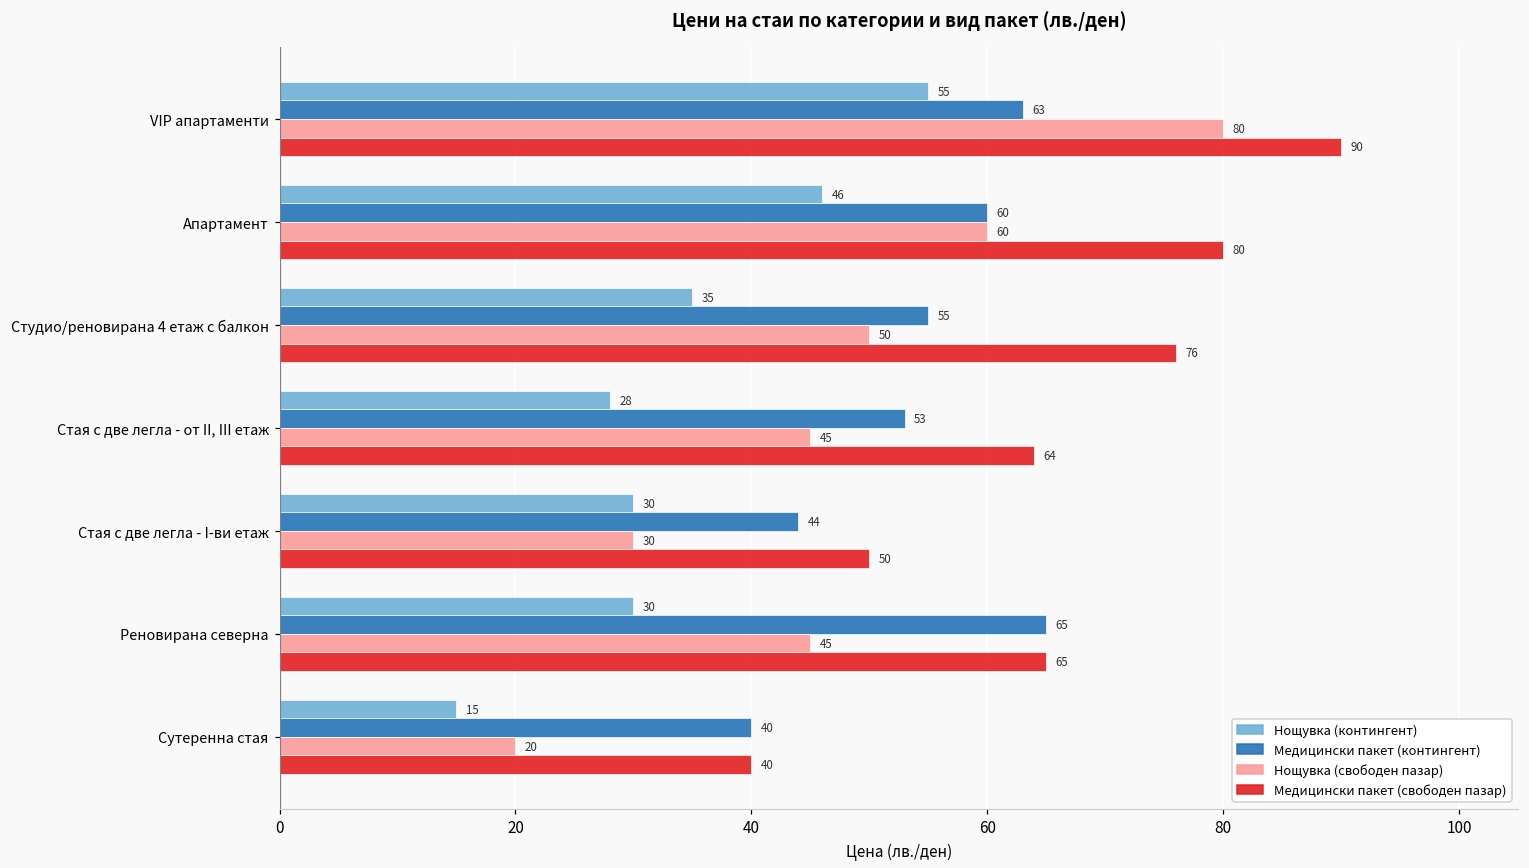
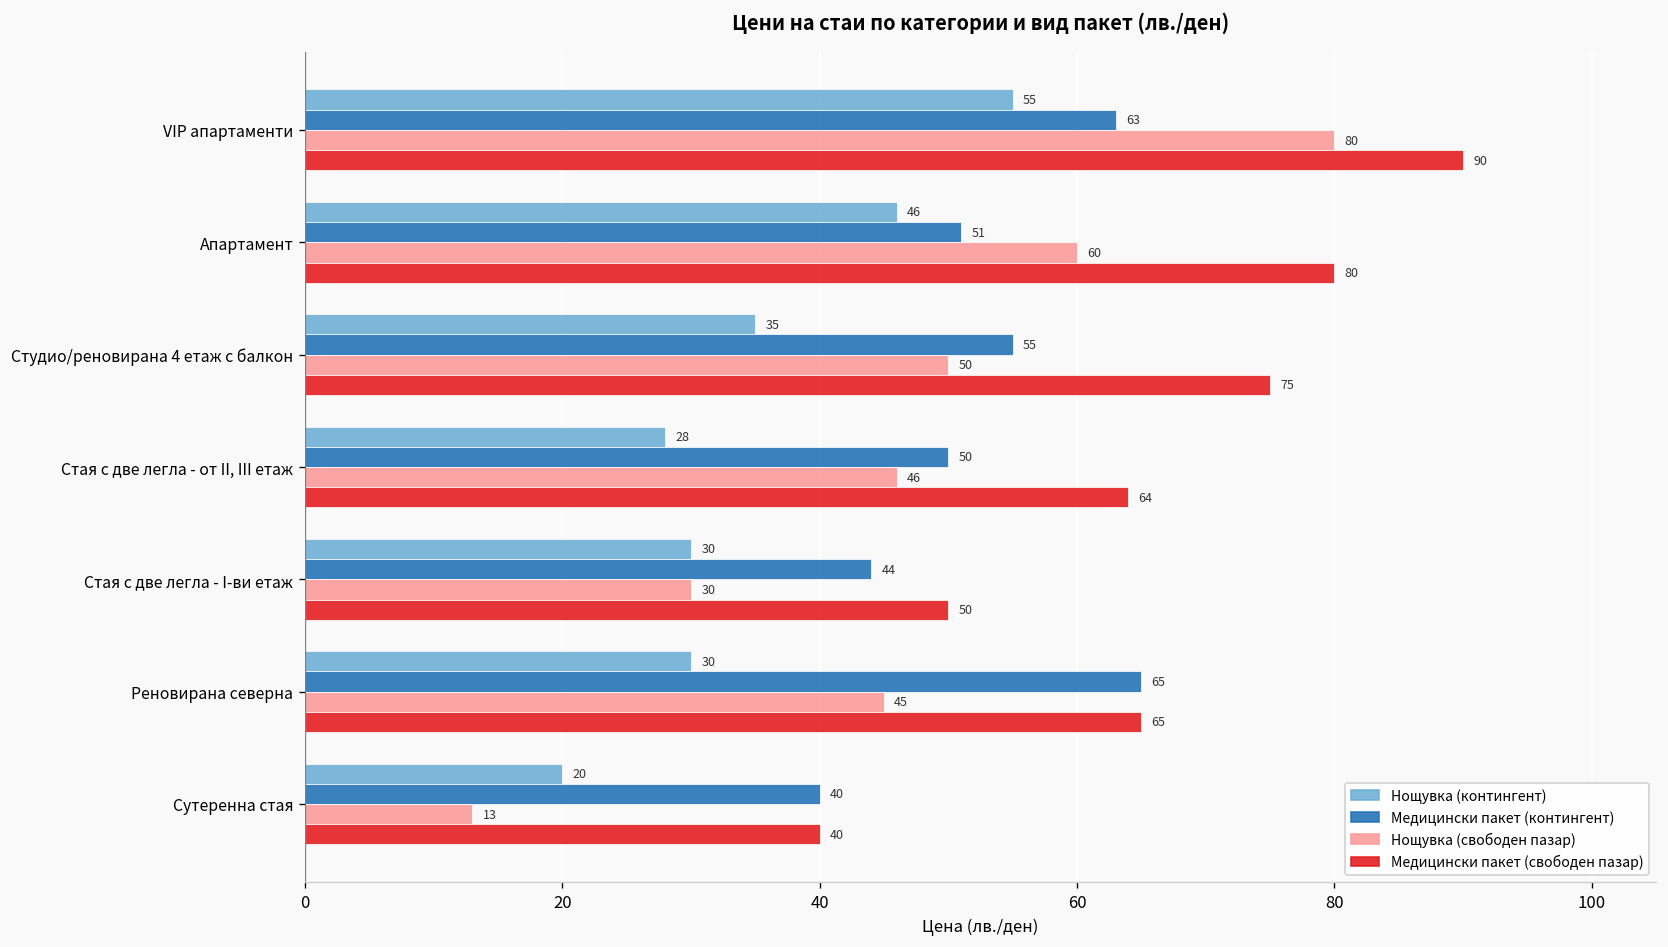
Медицински пакет (контингент), Апартамент: 60 -> 51
Медицински пакет (свободен пазар), Студио/реновирана 4 етаж с балкон: 76 -> 75
Медицински пакет (контингент), Стая с две легла - от II, III етаж: 53 -> 50
Нощувка (свободен пазар), Стая с две легла - от II, III етаж: 45 -> 46
Нощувка (контингент), Сутеренна стая: 15 -> 20
Нощувка (свободен пазар), Сутеренна стая: 20 -> 13
